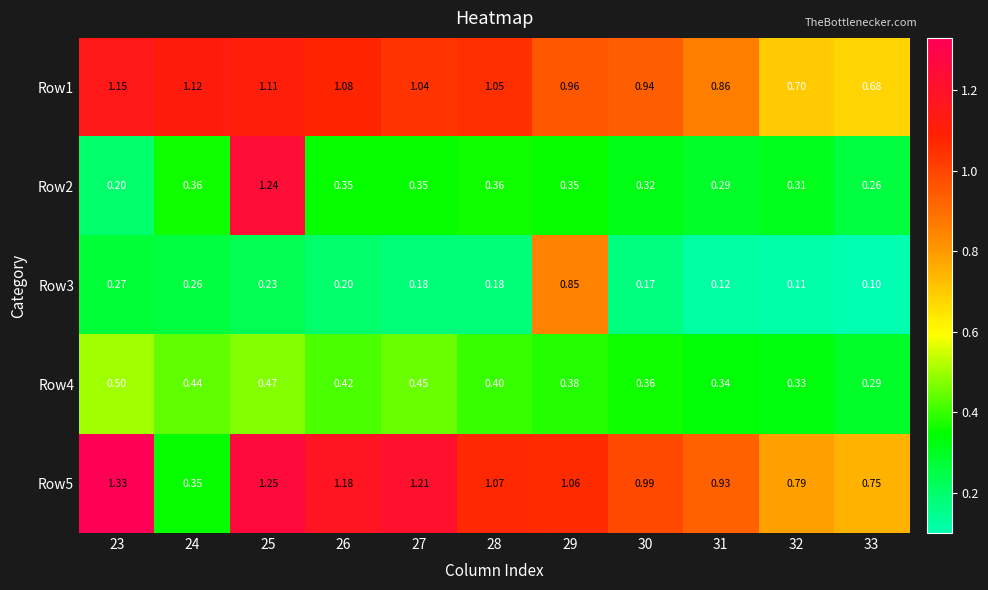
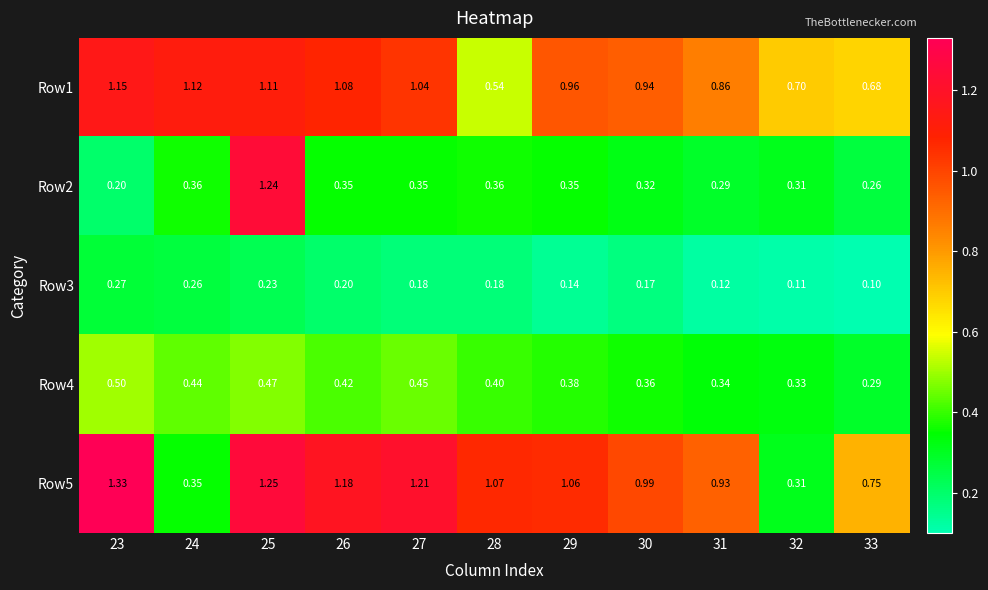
Row1, 28: 1.05 -> 0.54
Row3, 29: 0.85 -> 0.14
Row5, 32: 0.79 -> 0.31
